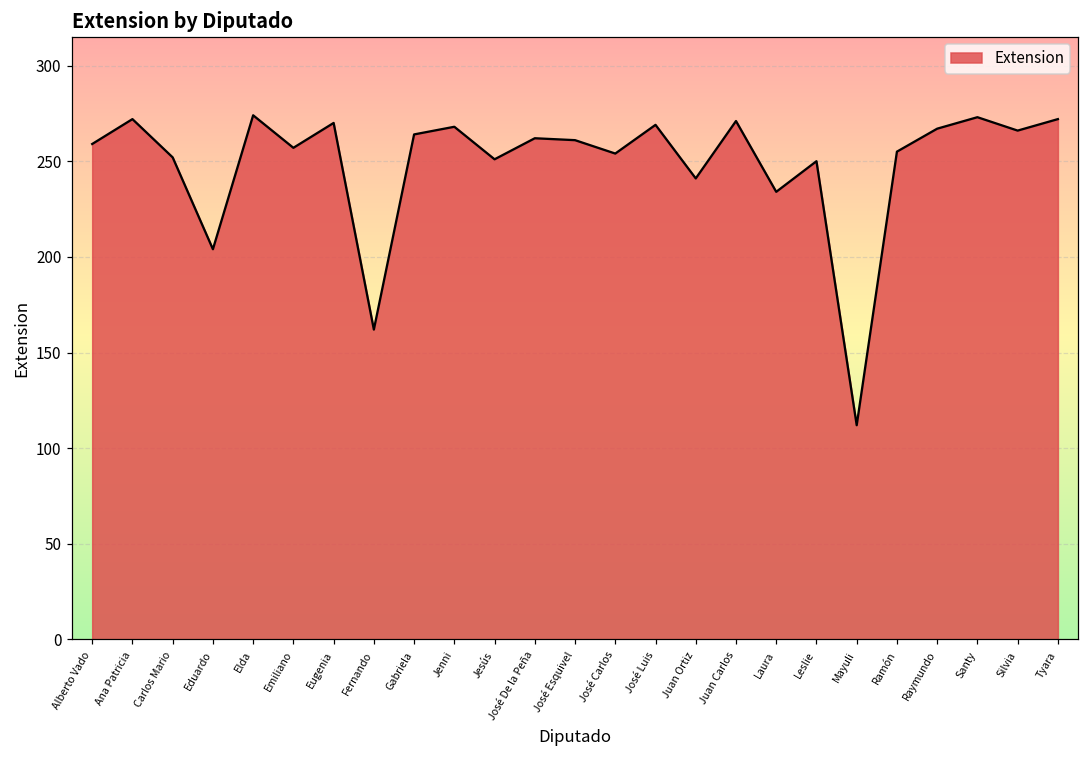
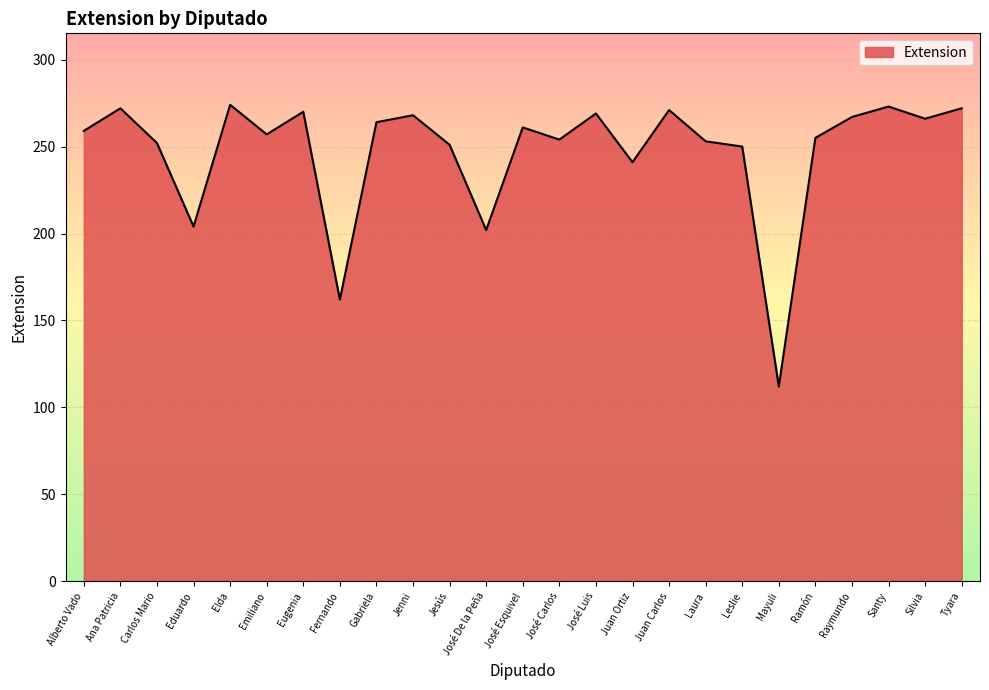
José De la Peña: 262 -> 202
Laura: 234 -> 253
